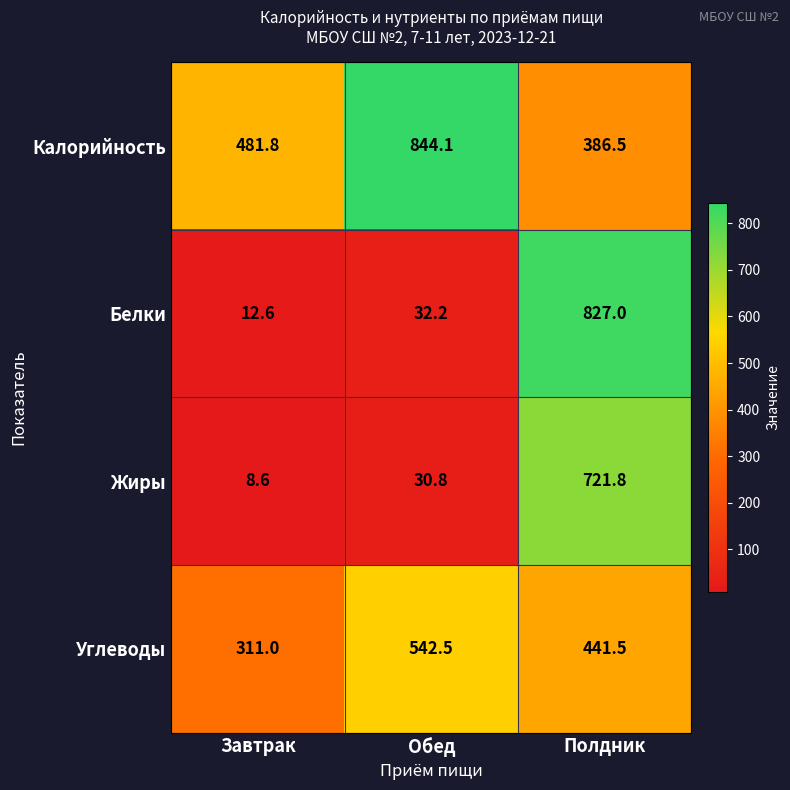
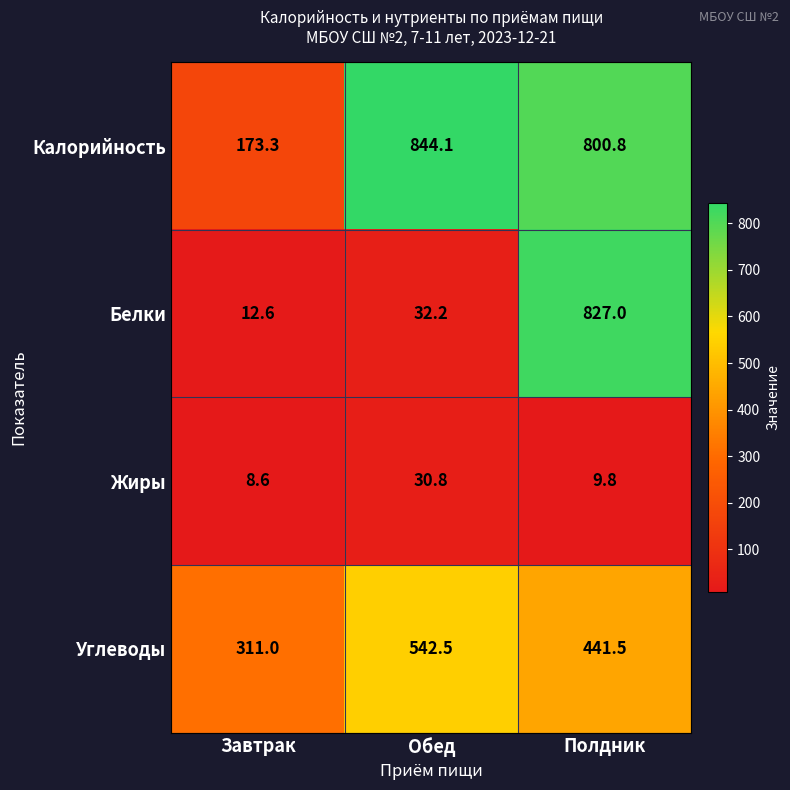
Калорийность, Завтрак: 481.8 -> 173.3
Калорийность, Полдник: 386.5 -> 800.8
Жиры, Полдник: 721.8 -> 9.8
